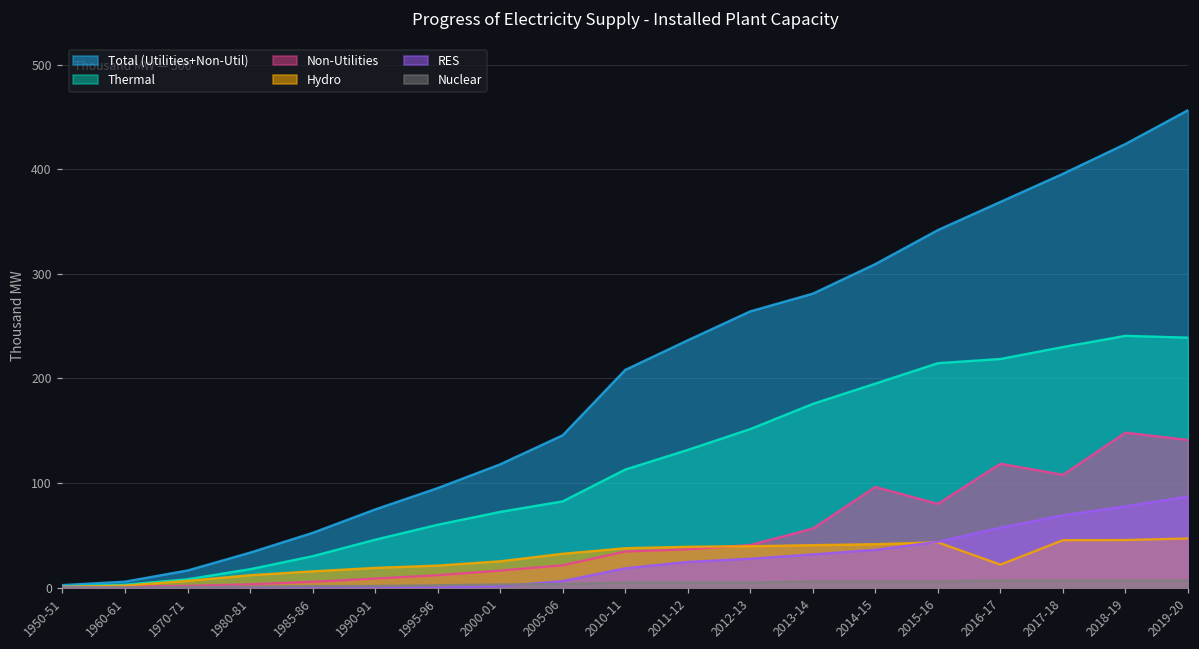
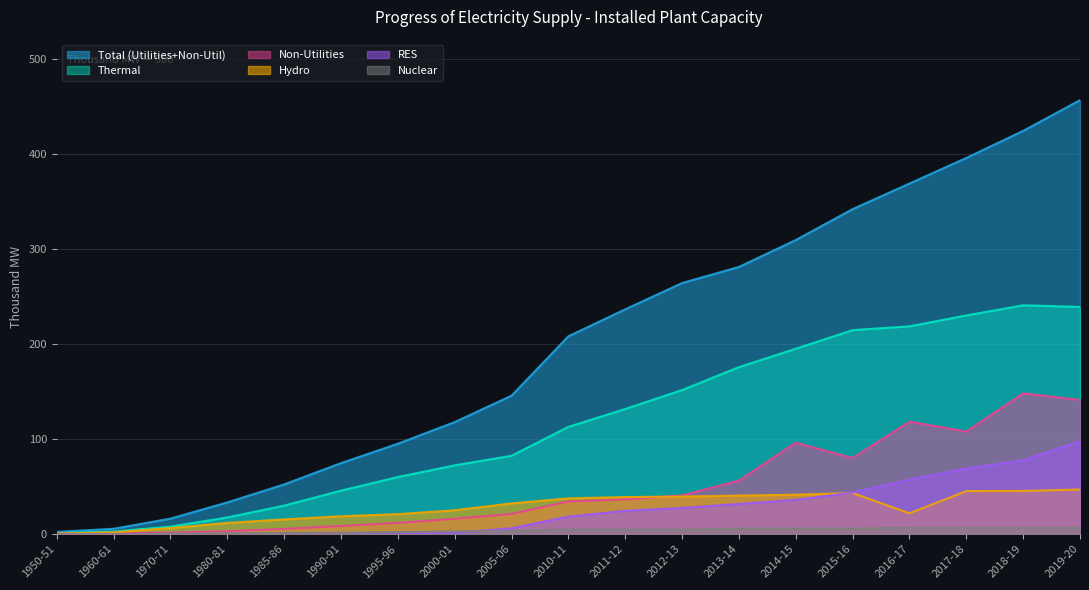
RES, 2019-20: 90 -> 100
